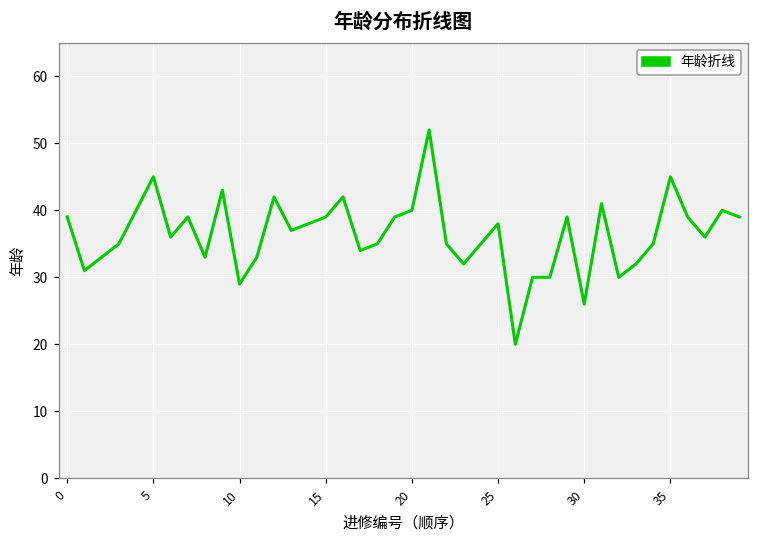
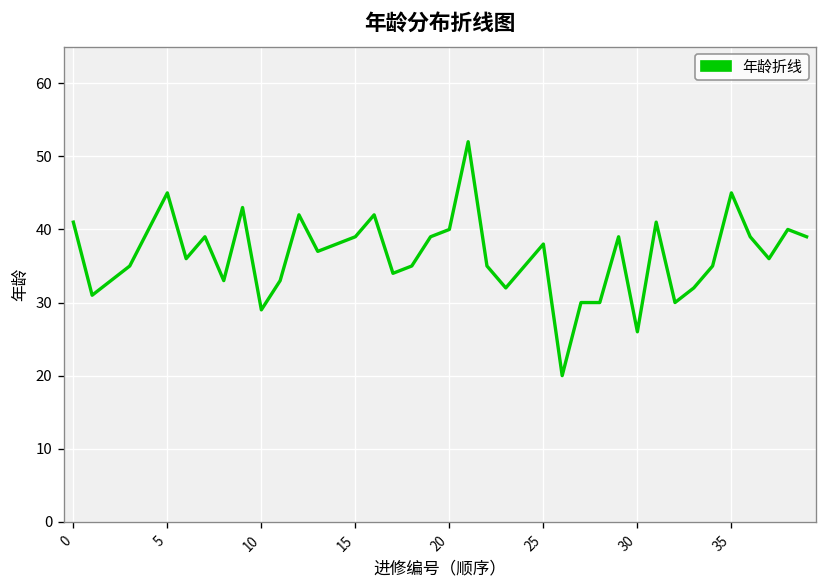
0: 39 -> 41
